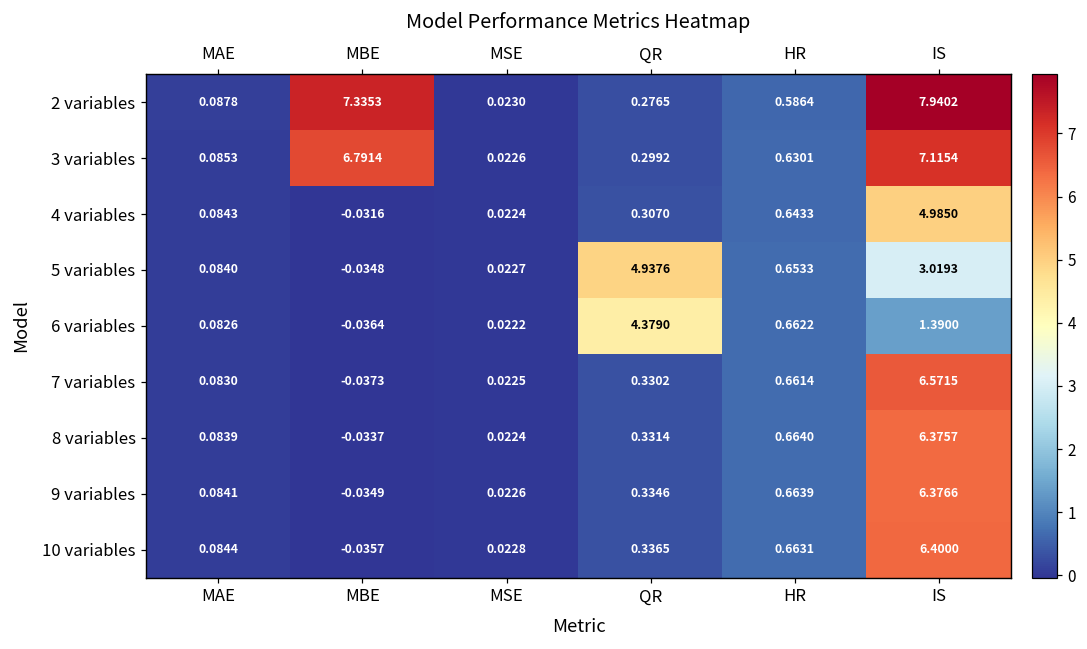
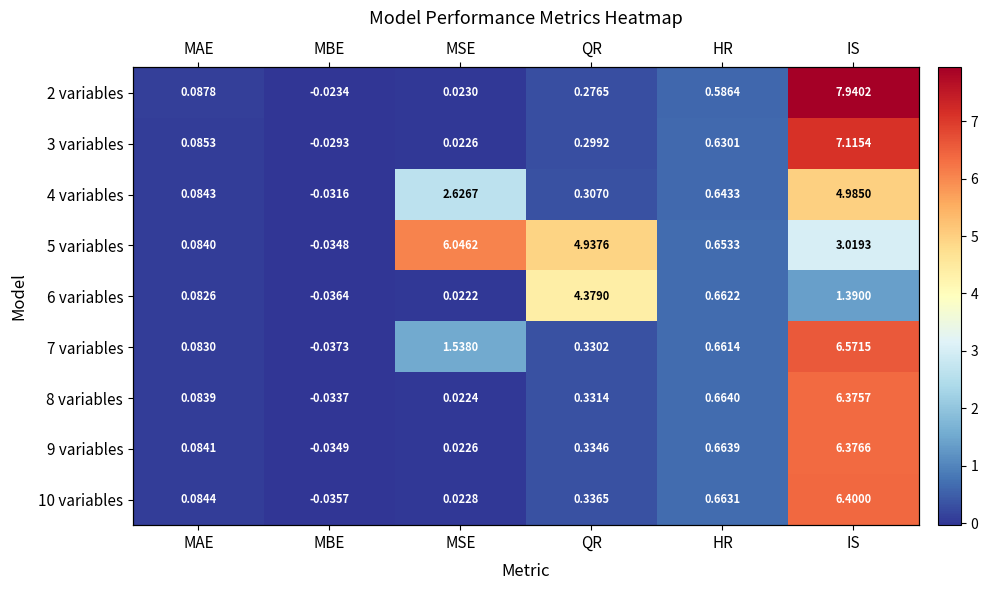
2 variables, MBE: 7.3353 -> -0.0234
3 variables, MBE: 6.7914 -> -0.0293
4 variables, MSE: 0.0224 -> 2.6267
5 variables, MSE: 0.0227 -> 6.0462
7 variables, MSE: 0.0225 -> 1.5380
